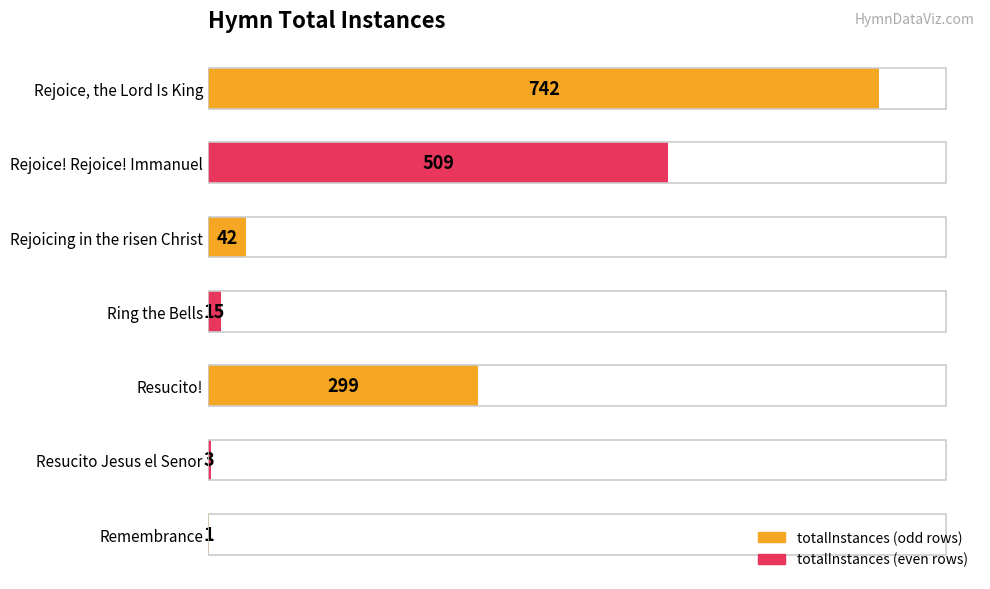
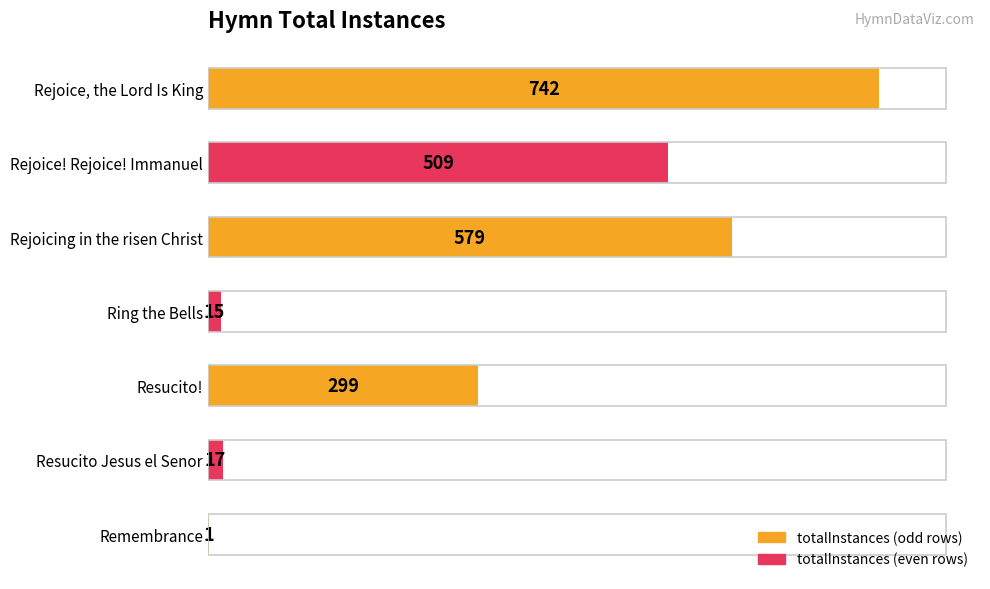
Rejoicing in the risen Christ: 42 -> 579
Resucito Jesus el Senor: 3 -> 17
